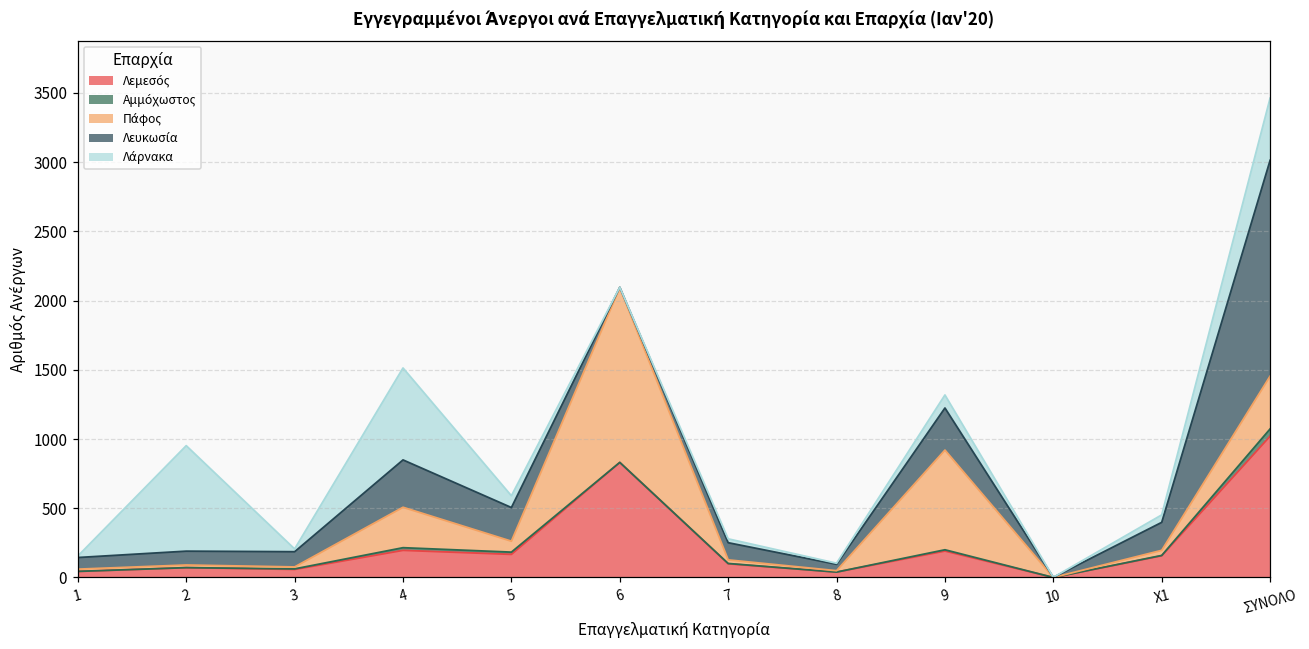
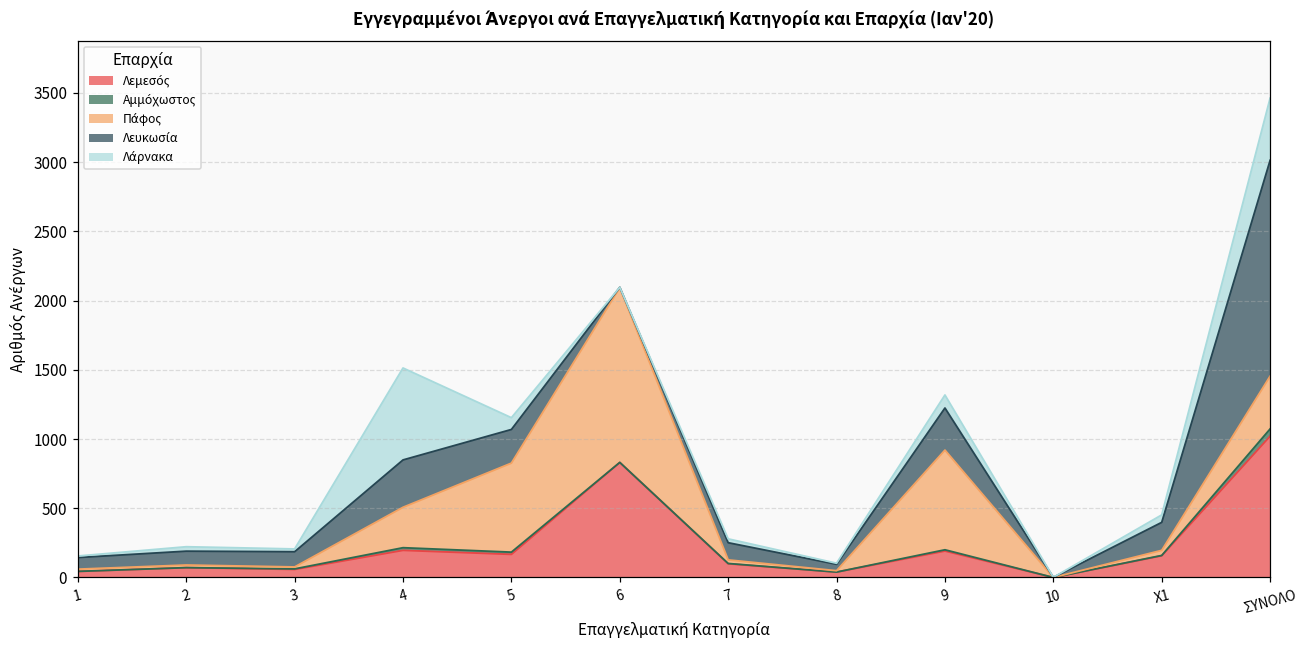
Λάρνακα, 2: 760 -> 30
Πάφος, 5: 80 -> 640
